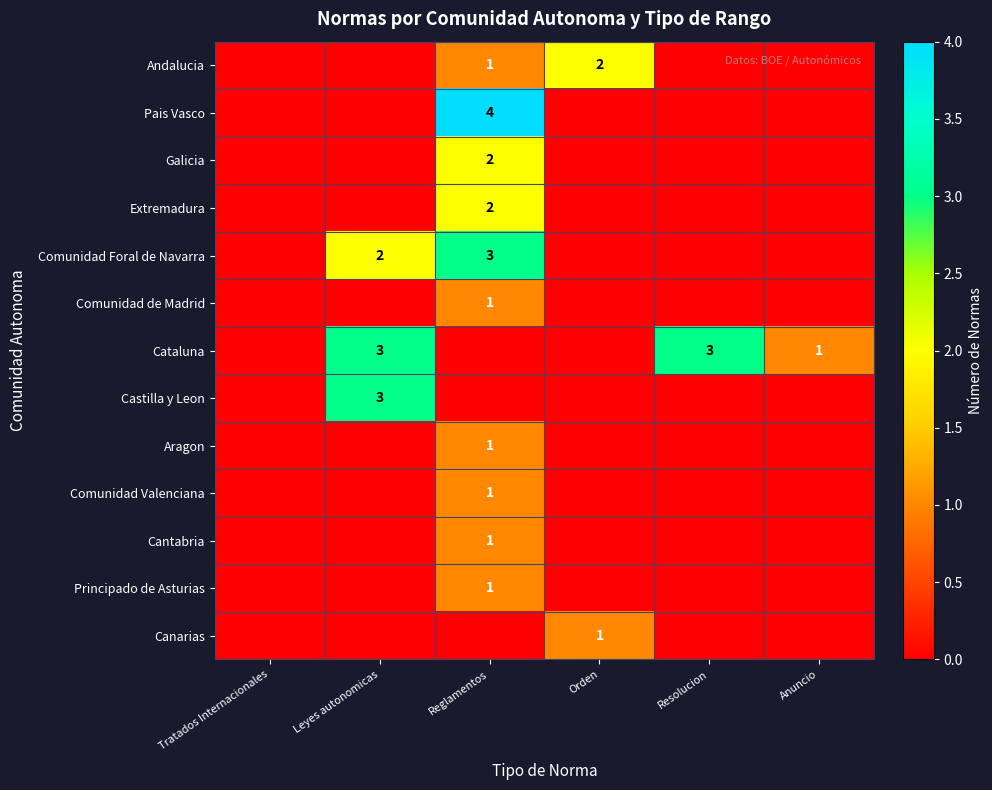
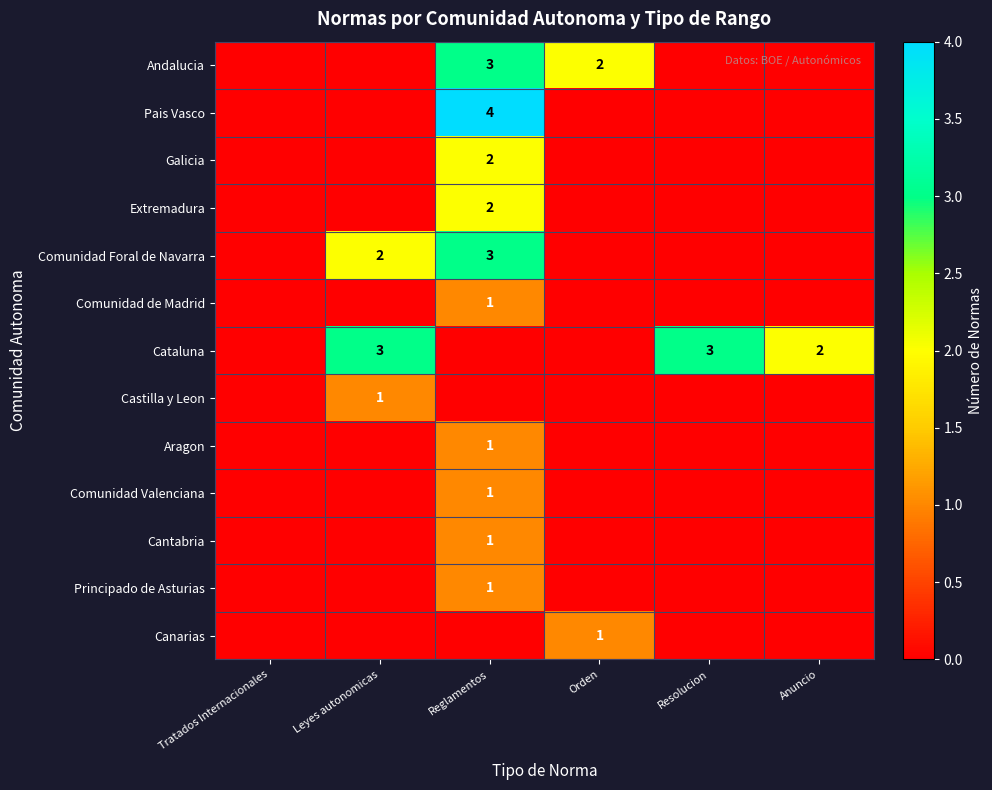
Andalucia, Reglamentos: 1 -> 3
Cataluna, Anuncio: 1 -> 2
Castilla y Leon, Leyes autonomicas: 3 -> 1
